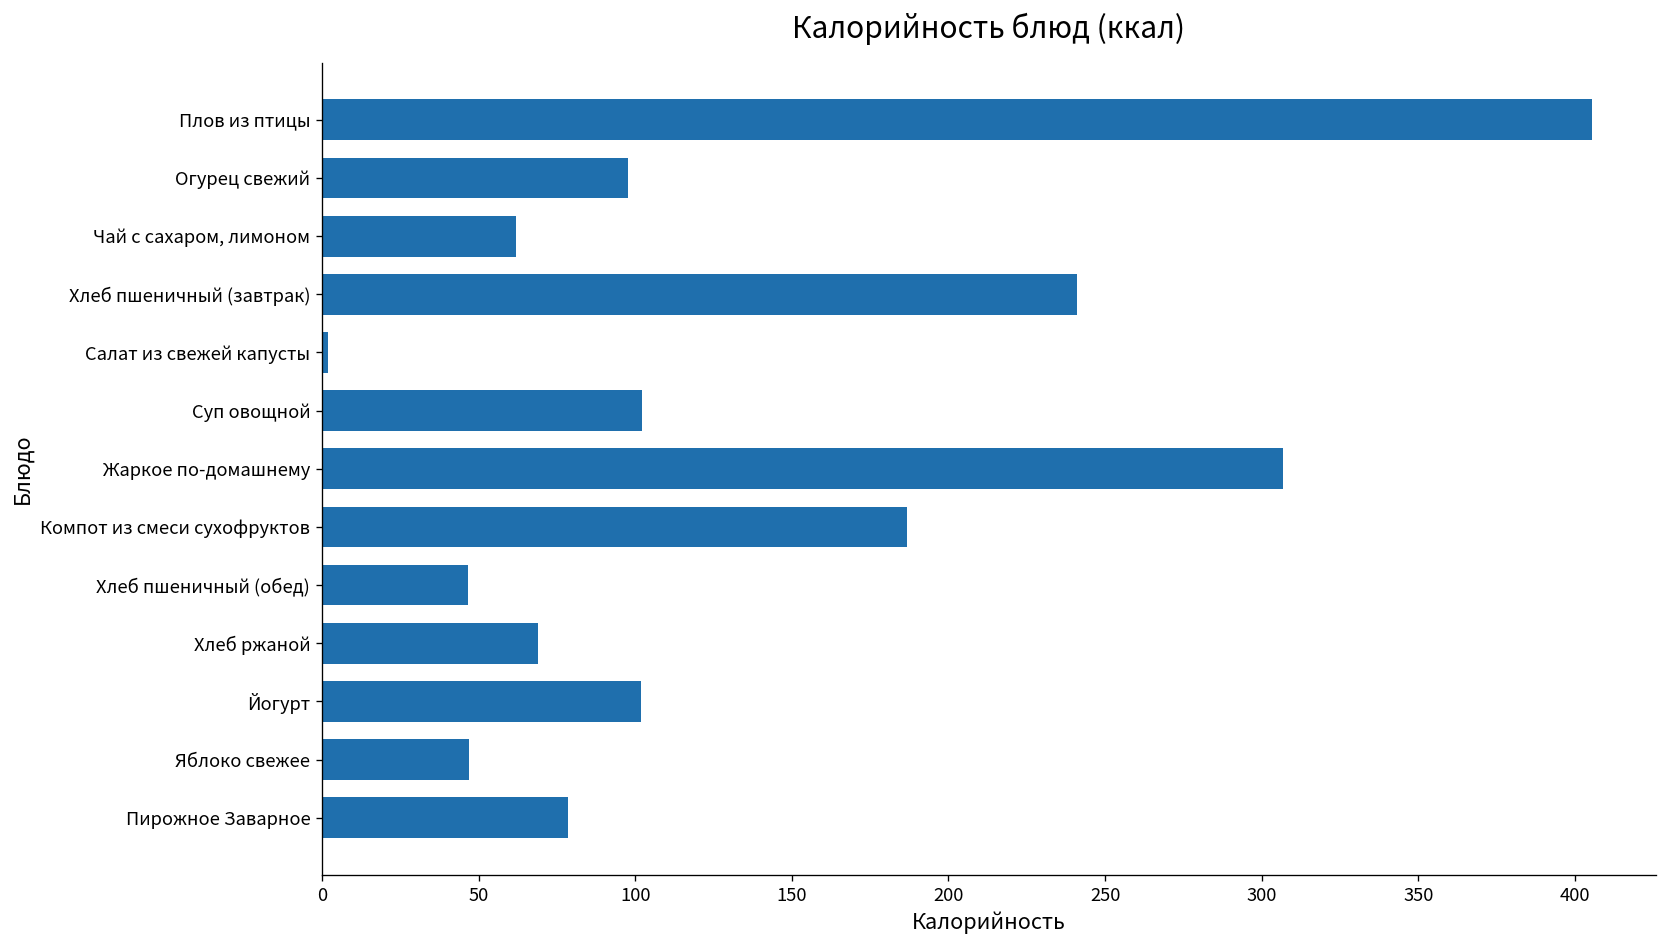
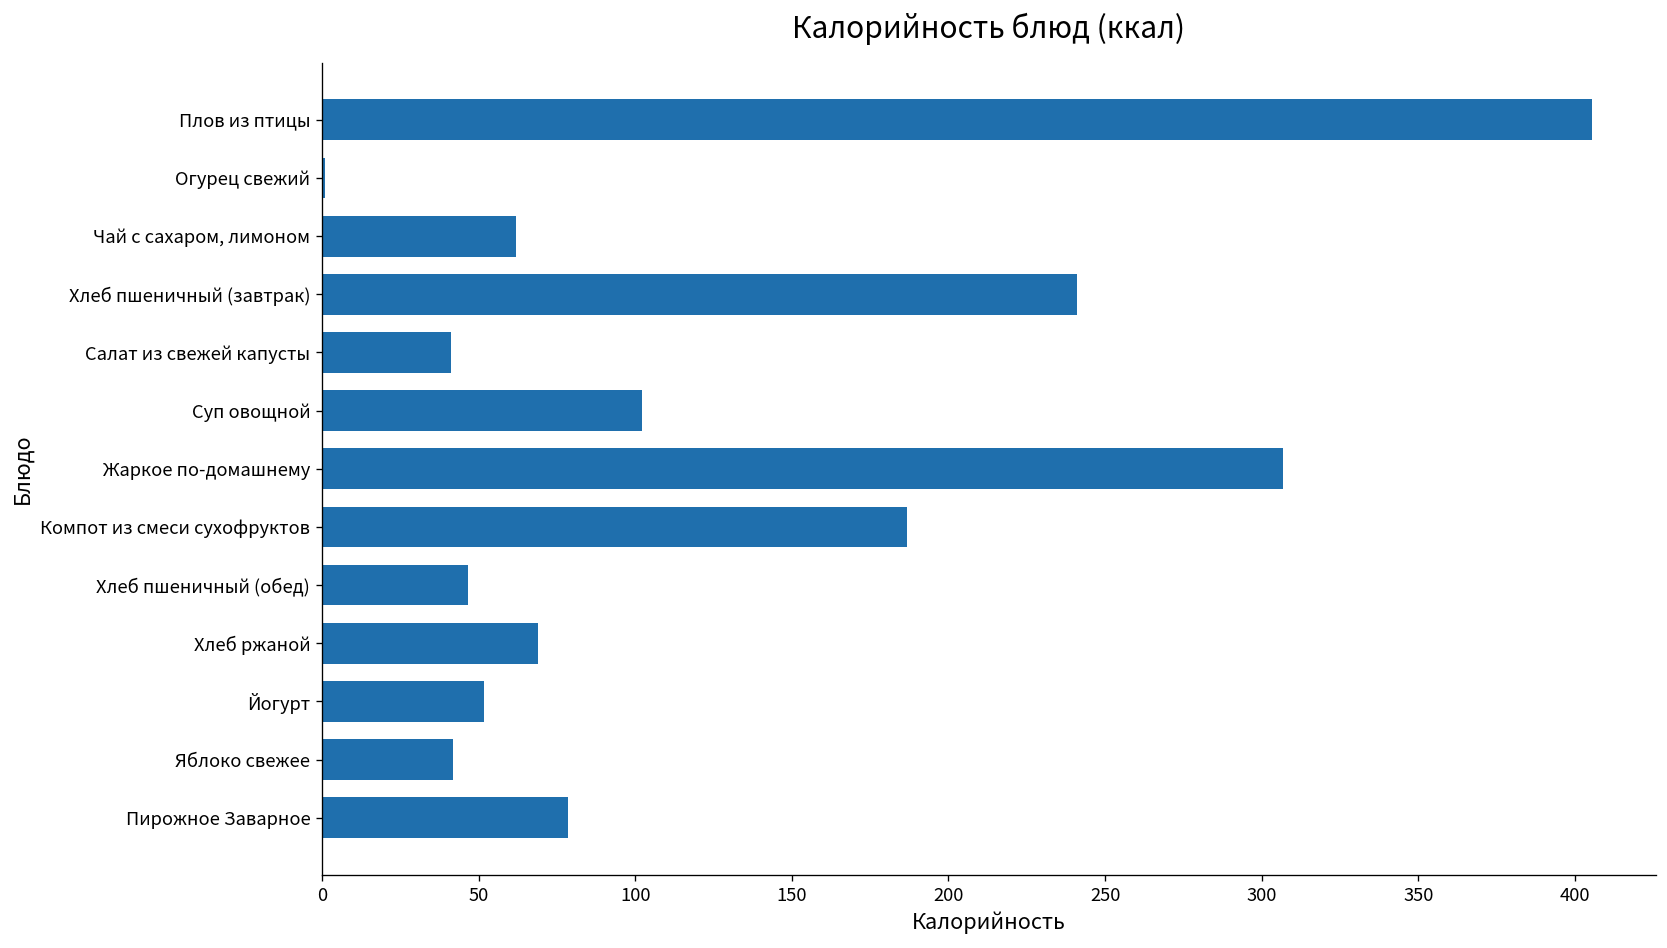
Огурец свежий: 98 -> 1
Салат из свежей капусты: 2 -> 41
Йогурт: 102 -> 52
Яблоко свежее: 47 -> 42
